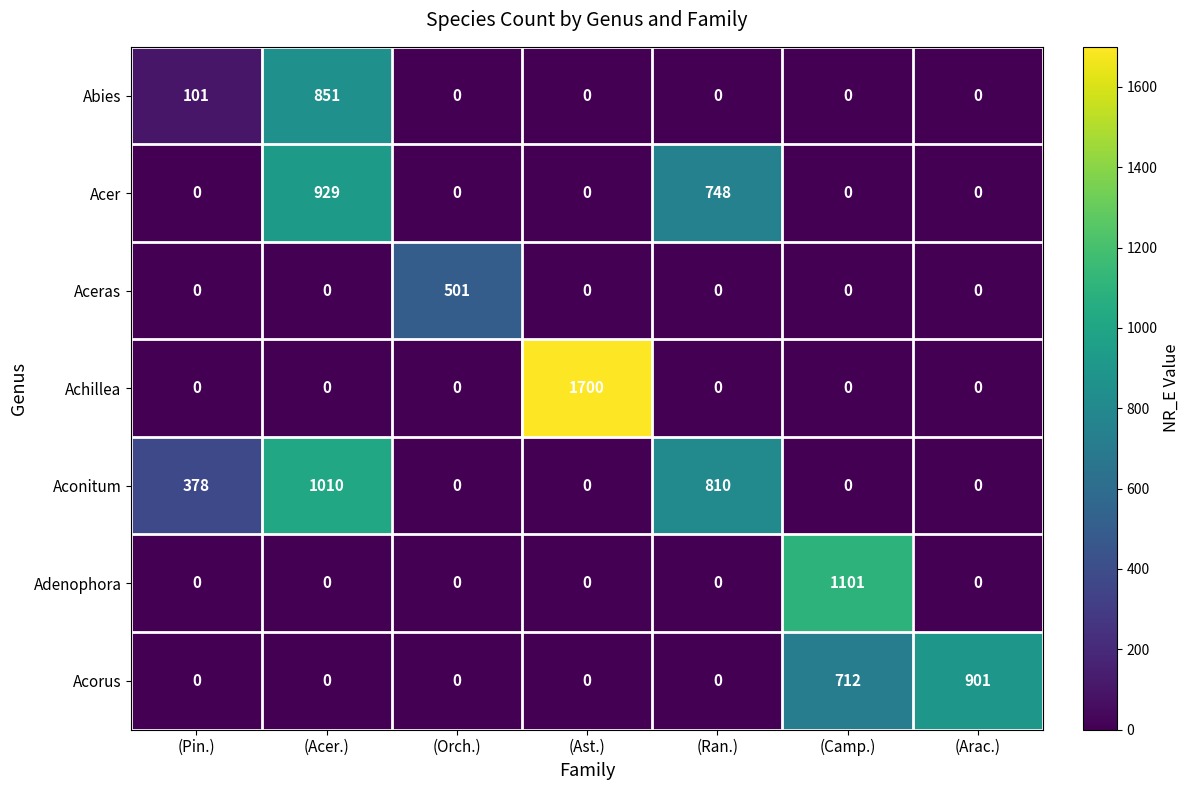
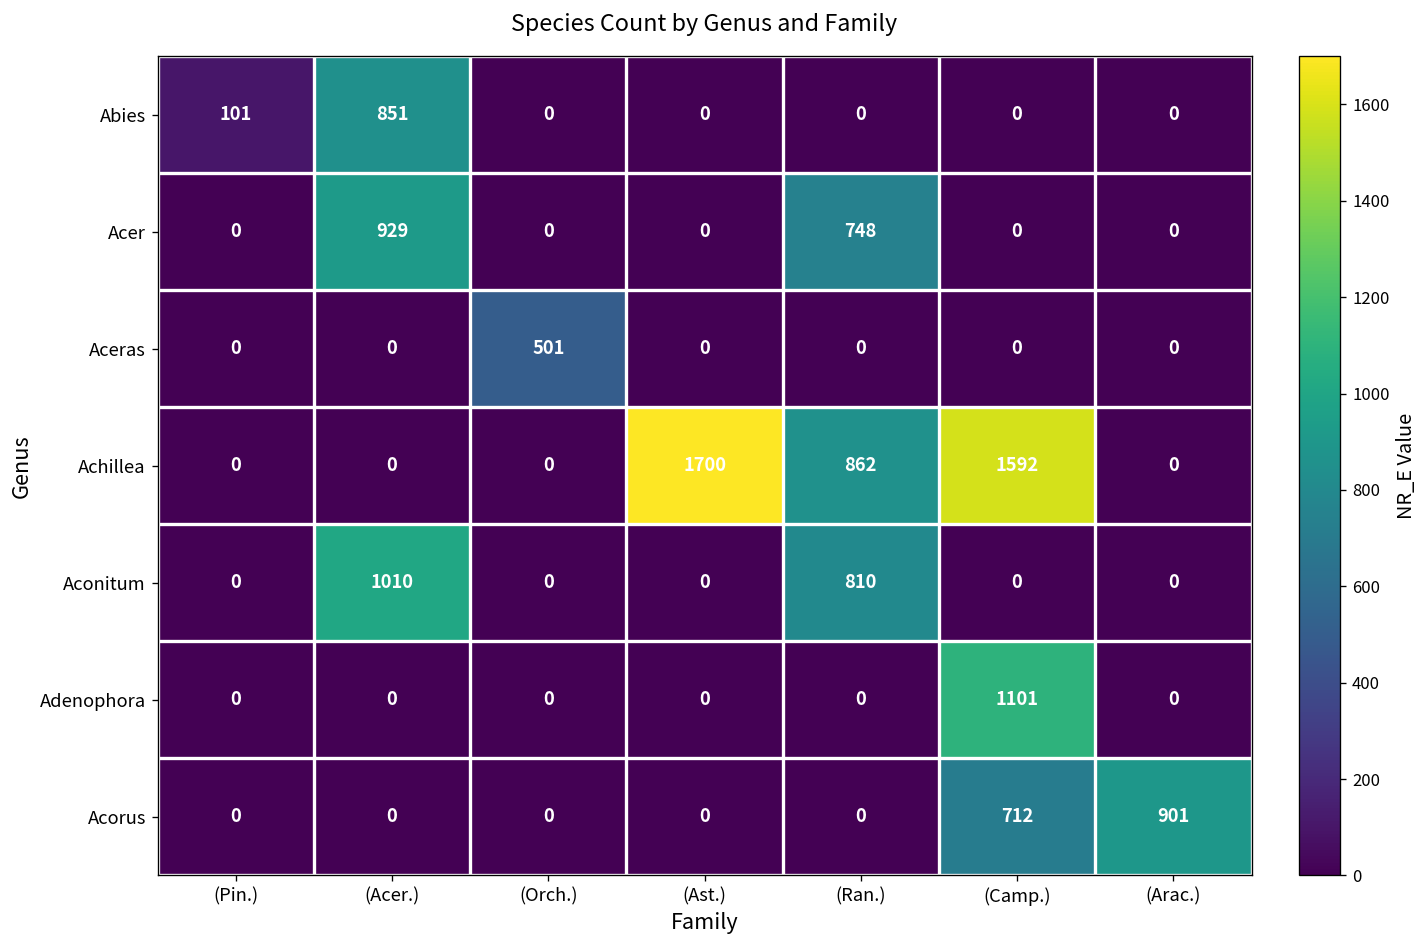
Achillea, (Ran.): 0 -> 862
Achillea, (Camp.): 0 -> 1592
Aconitum, (Pin.): 378 -> 0
